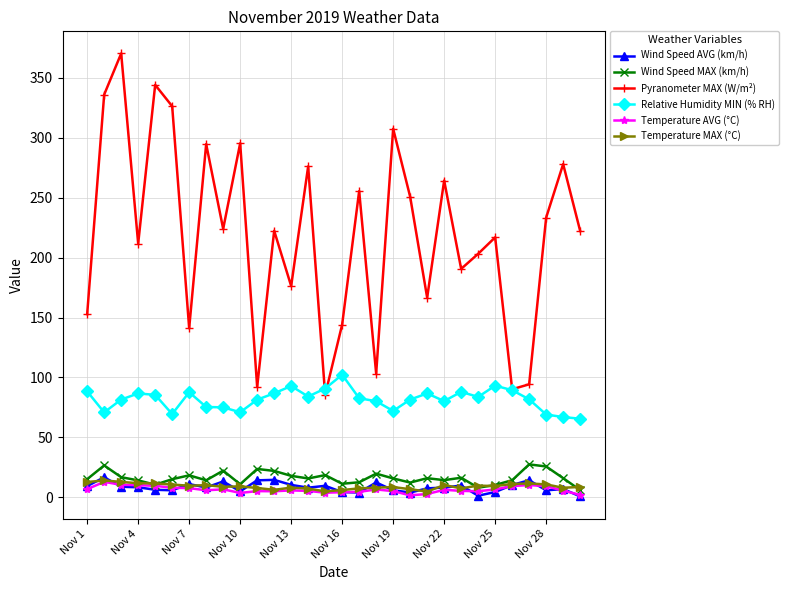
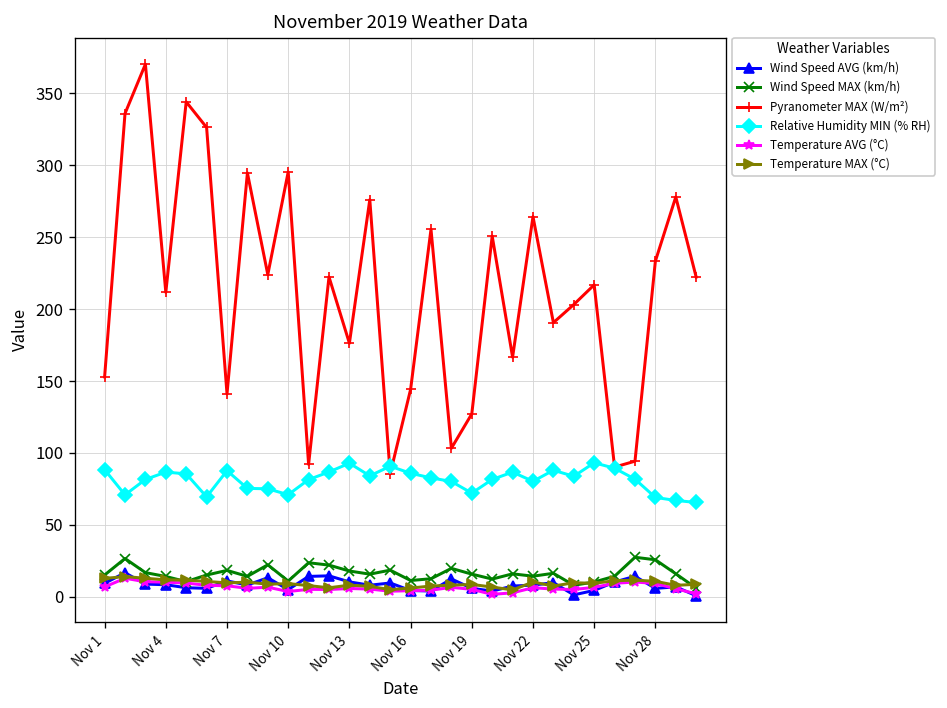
Relative Humidity MIN (% RH), Nov 16: 102 -> 86
Pyranometer MAX (W/m²), Nov 19: 308 -> 127
